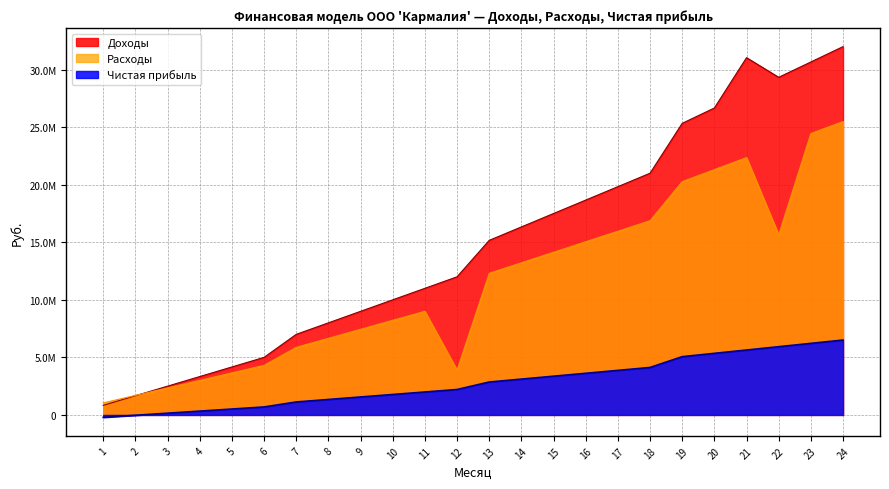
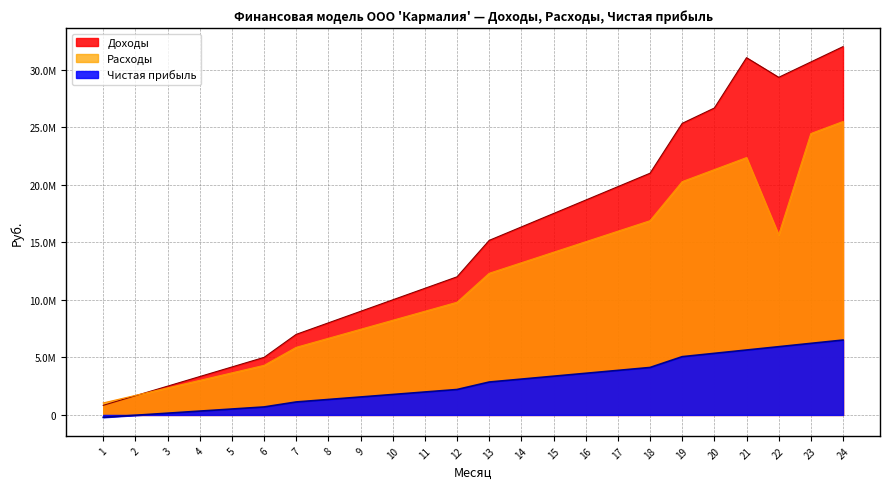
Расходы, 12: 3900000 -> 9800000
